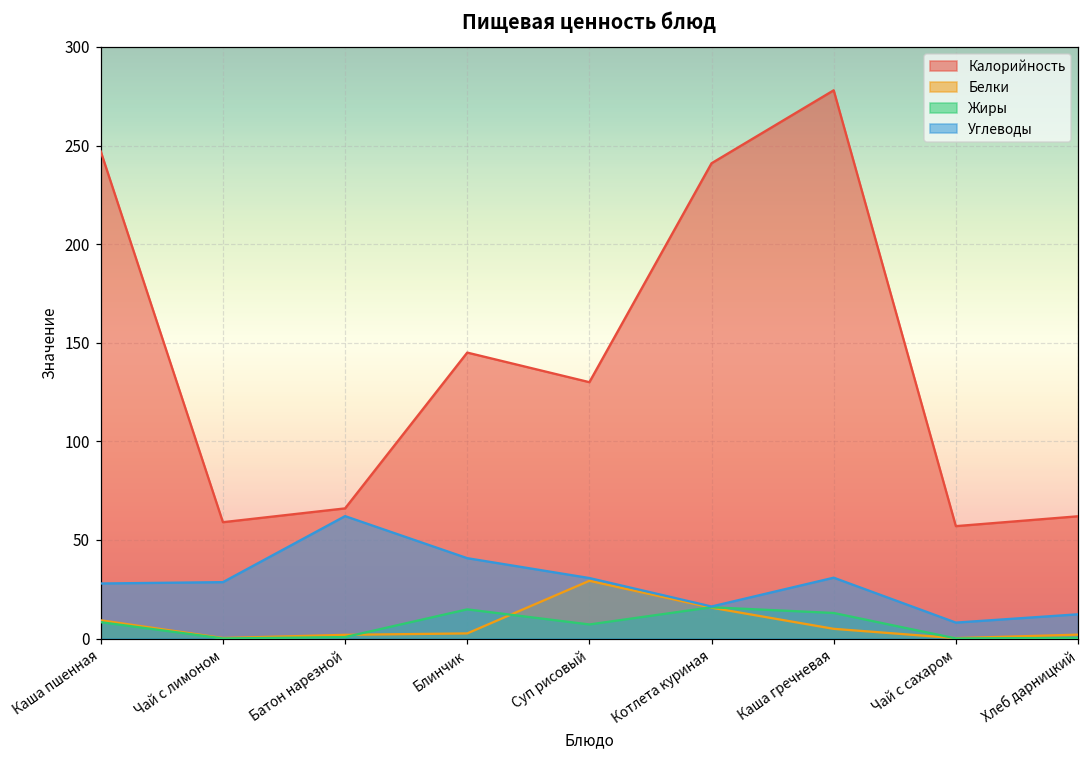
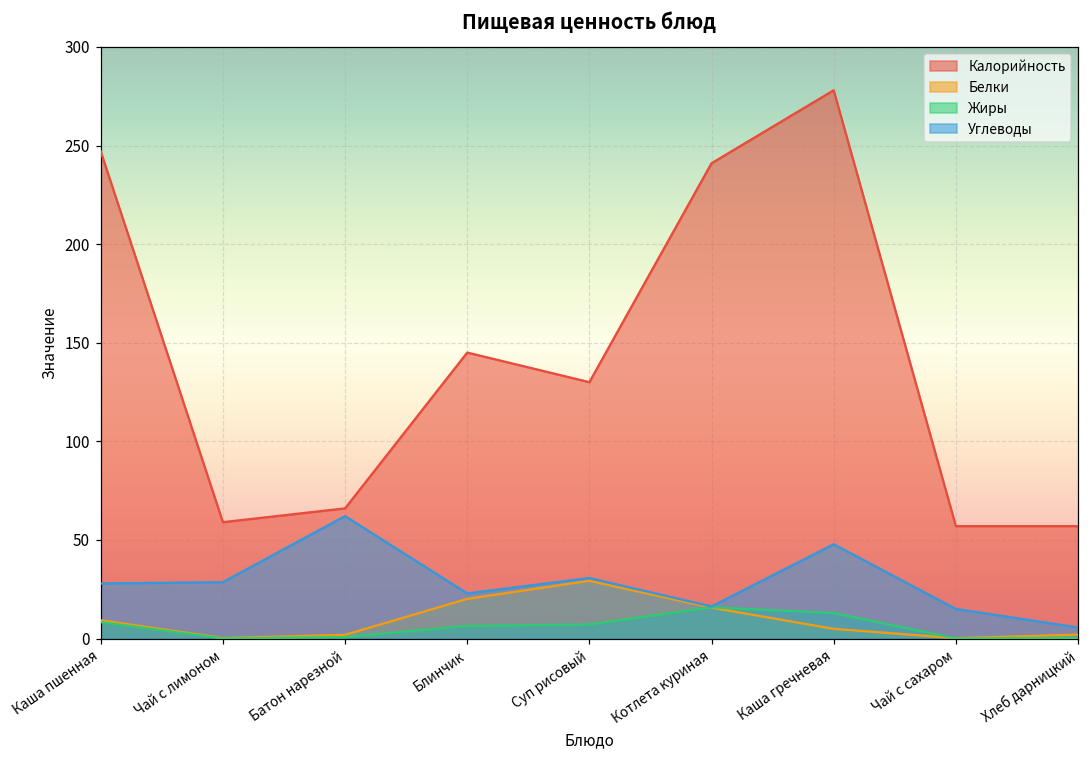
Белки, Блинчик: 3 -> 20
Жиры, Блинчик: 15 -> 6
Углеводы, Блинчик: 41 -> 23
Углеводы, Каша гречневая: 31 -> 48
Углеводы, Чай с сахаром: 8 -> 15
Калорийность, Хлеб дарницкий: 62 -> 57
Углеводы, Хлеб дарницкий: 12 -> 6
